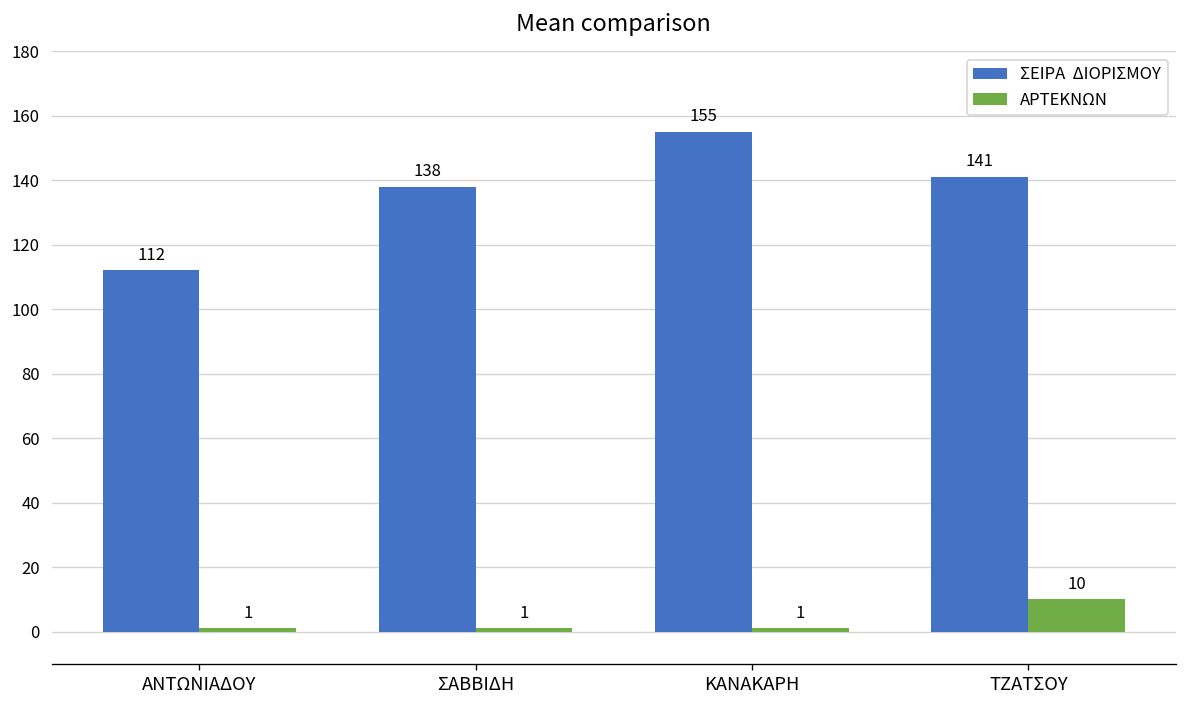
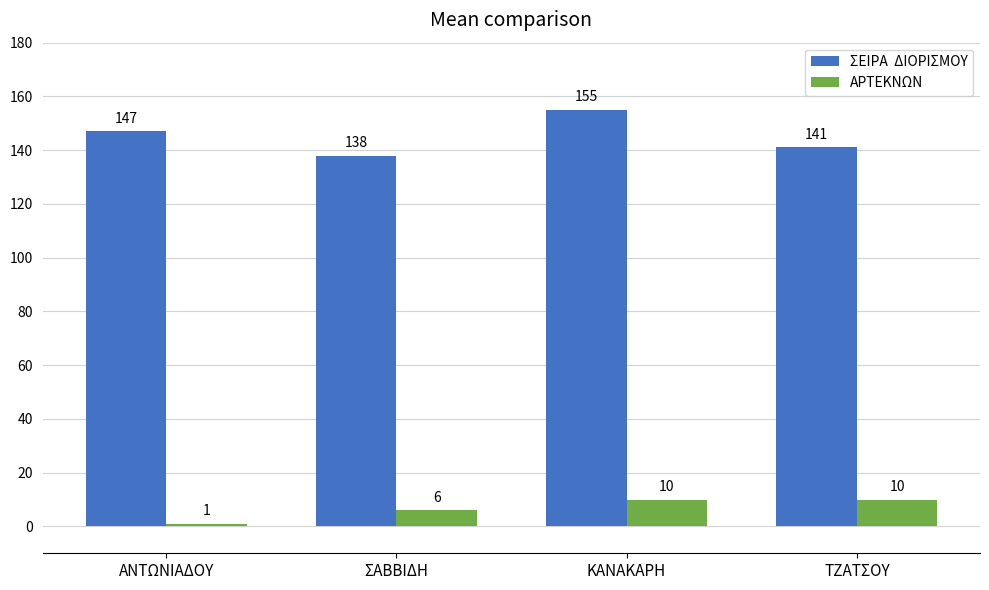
ΣΕΙΡΑ ΔΙΟΡΙΣΜΟΥ, ΑΝΤΩΝΙΑΔΟΥ: 112 -> 147
ΑΡΤΕΚΝΩΝ, ΣΑΒΒΙΔΗ: 1 -> 6
ΑΡΤΕΚΝΩΝ, ΚΑΝΑΚΑΡΗ: 1 -> 10
